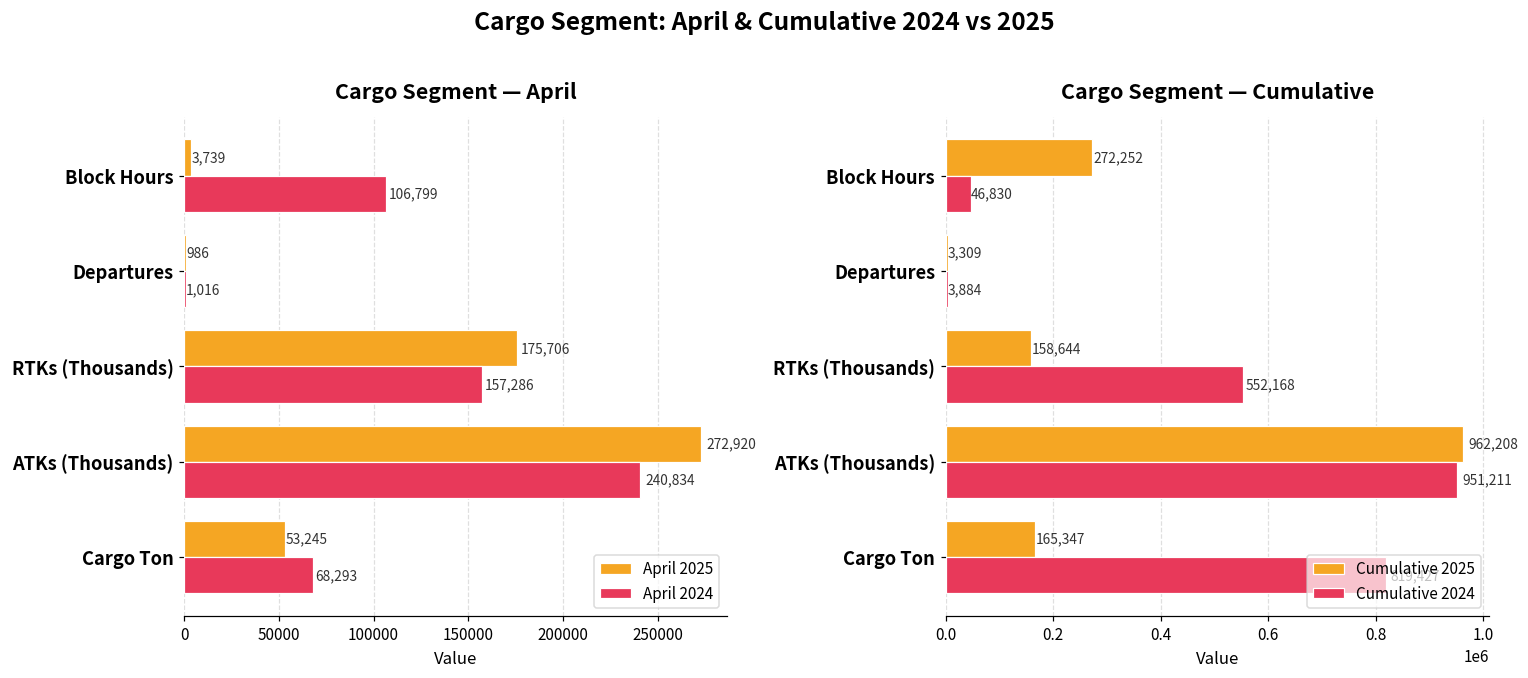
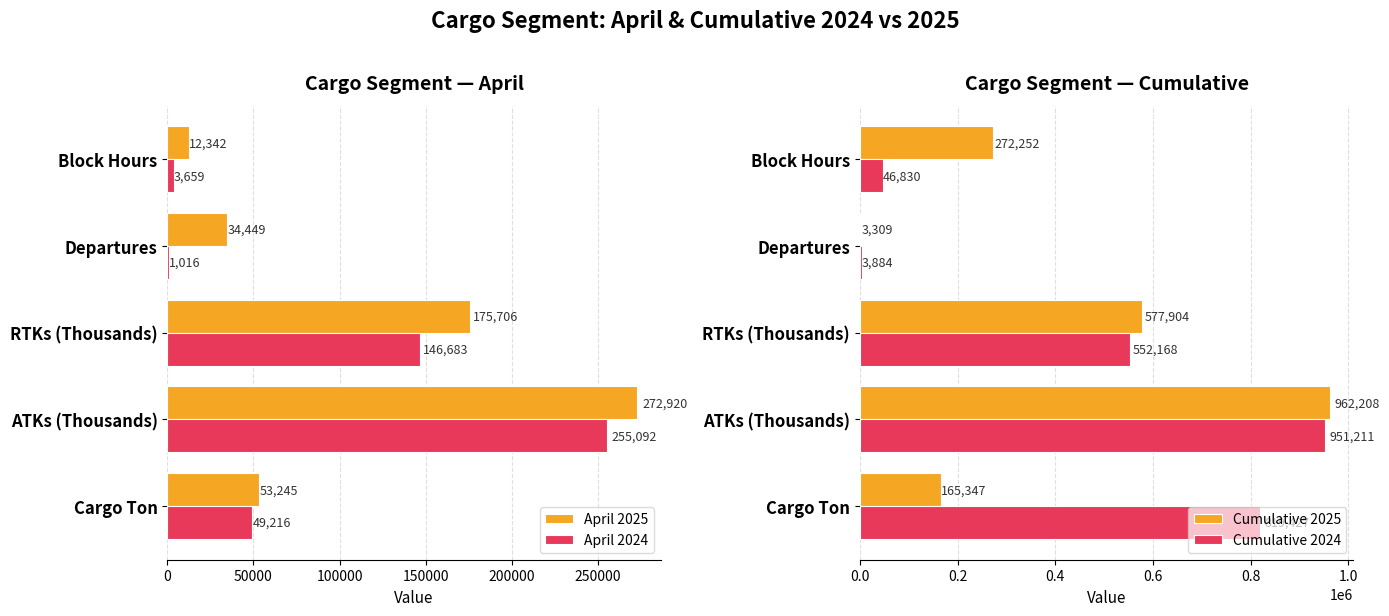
Cargo Segment — April, April 2025, Block Hours: 3,739 -> 12,342
Cargo Segment — April, April 2024, Block Hours: 106,799 -> 3,659
Cargo Segment — April, April 2025, Departures: 986 -> 34,449
Cargo Segment — April, April 2024, RTKs (Thousands): 157,286 -> 146,683
Cargo Segment — April, April 2024, ATKs (Thousands): 240,834 -> 255,092
Cargo Segment — April, April 2024, Cargo Ton: 68,293 -> 49,216
Cargo Segment — Cumulative, Cumulative 2025, RTKs (Thousands): 158,644 -> 577,904
